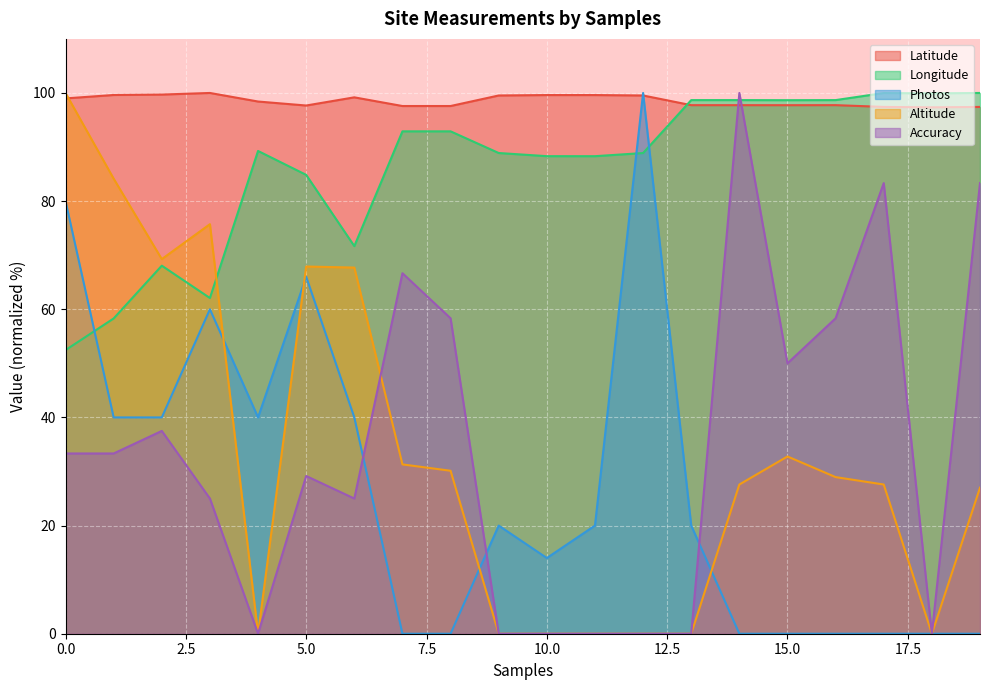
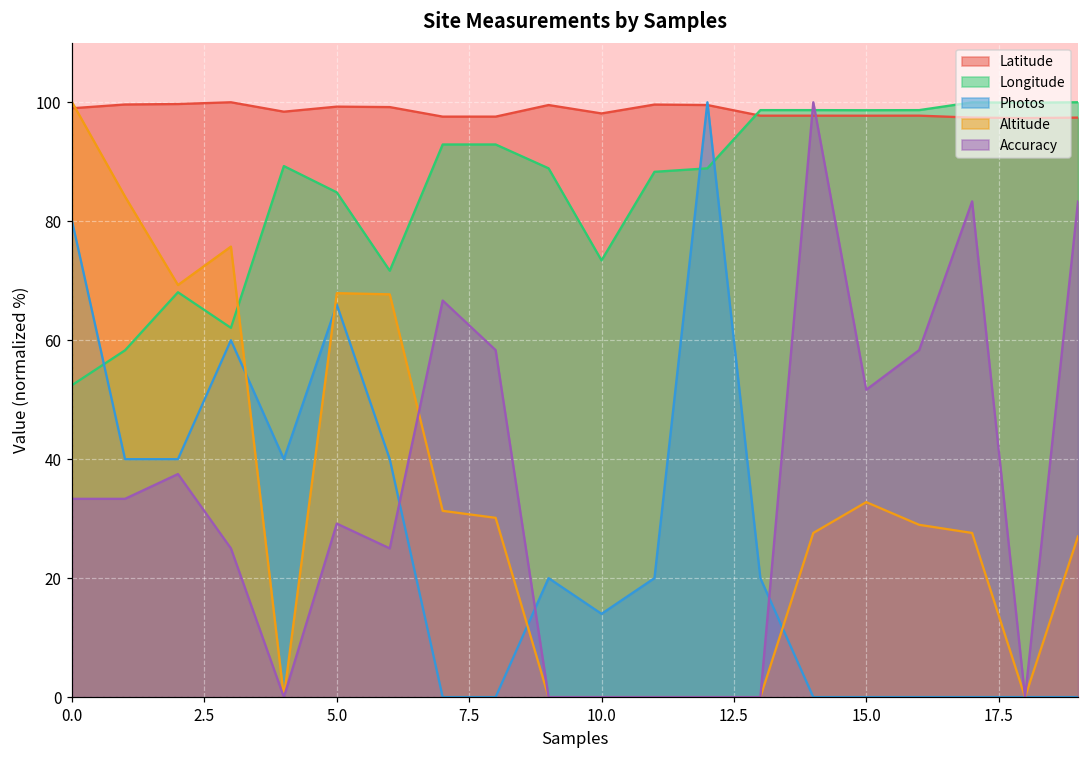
Latitude, 5.0: 98 -> 99
Latitude, 10.0: 100 -> 98
Longitude, 10.0: 88 -> 73
Accuracy, 15.0: 50 -> 52
